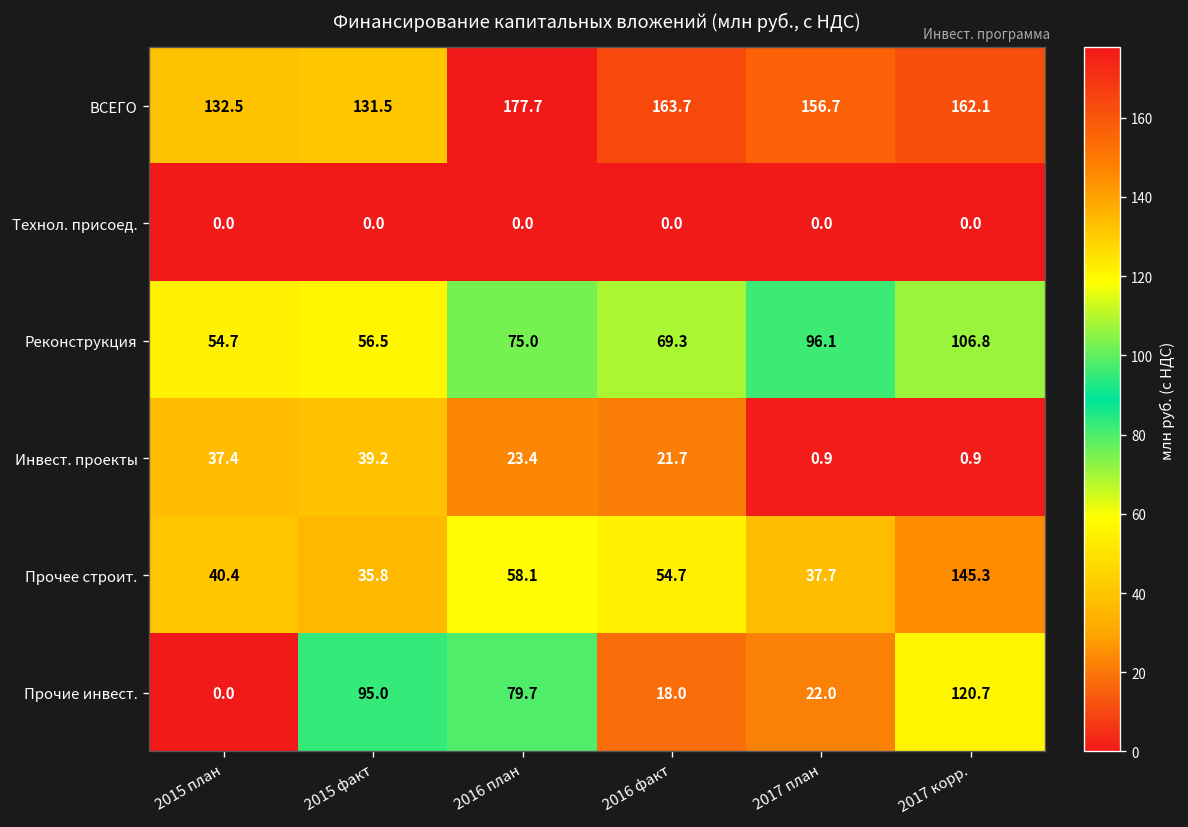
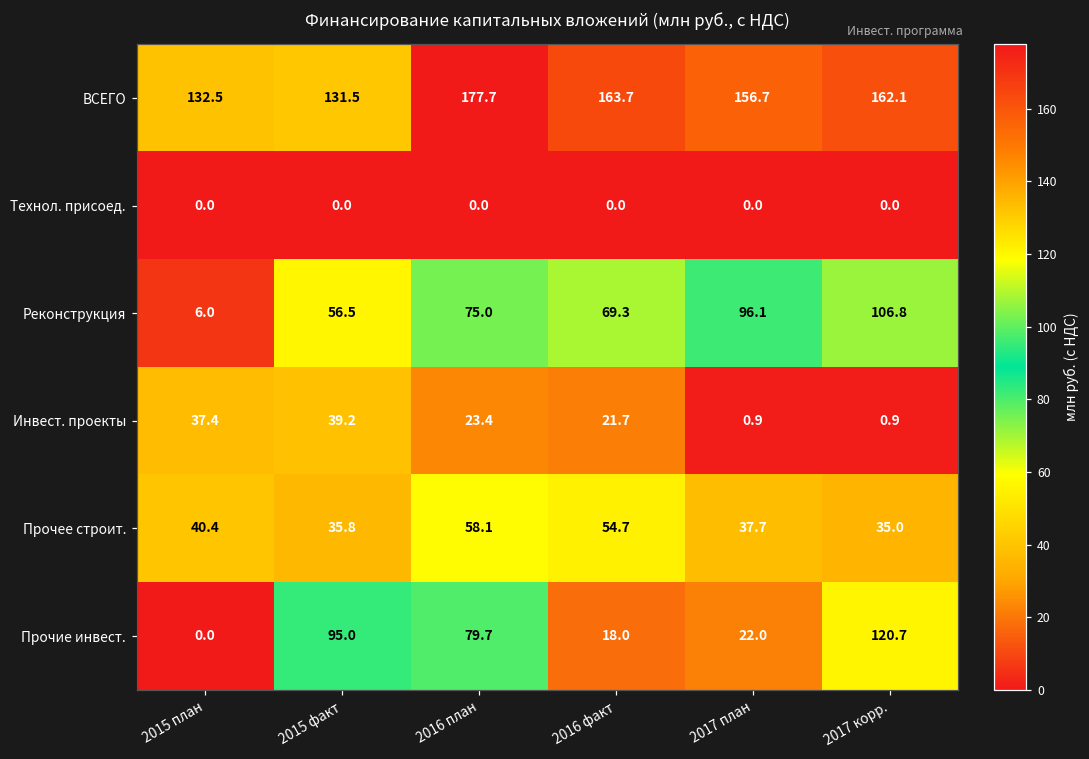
Реконструкция, 2015 план: 54.7 -> 6.0
Прочее строит., 2017 корр.: 145.3 -> 35.0
